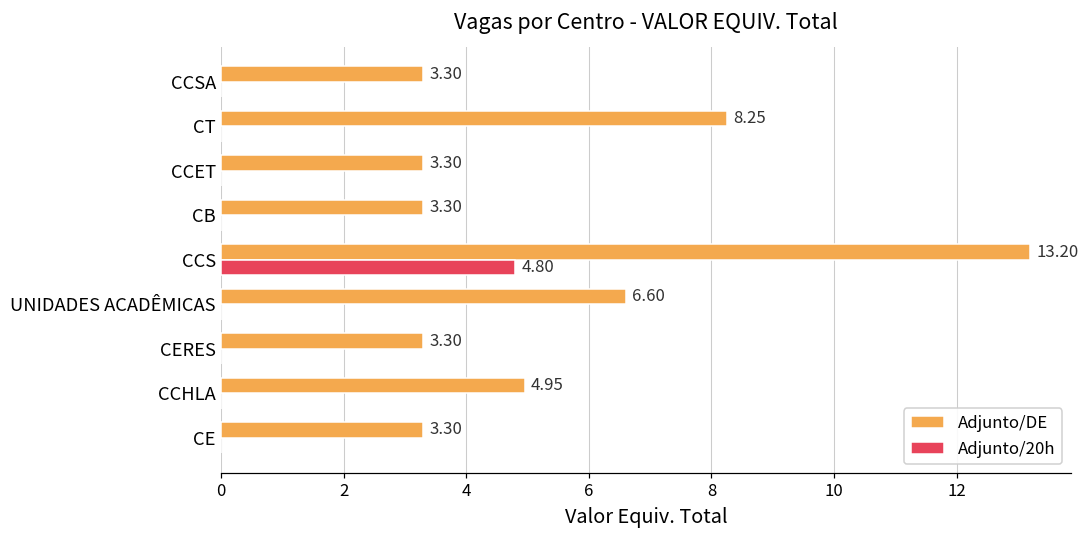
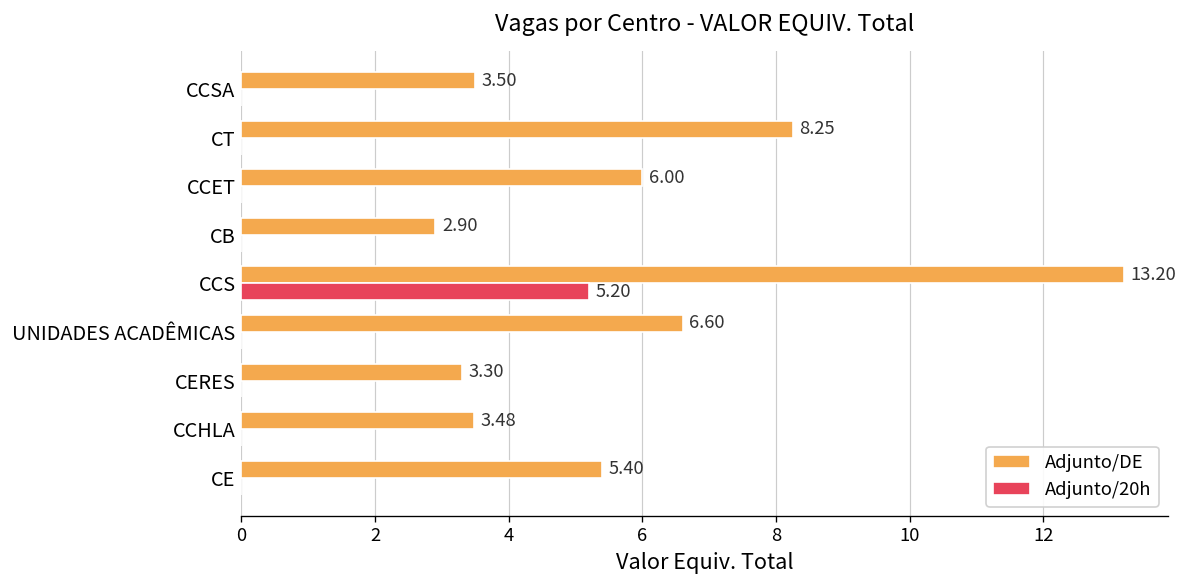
Adjunto/DE, CCSA: 3.30 -> 3.50
Adjunto/DE, CCET: 3.30 -> 6.00
Adjunto/DE, CB: 3.30 -> 2.90
Adjunto/20h, CCS: 4.80 -> 5.20
Adjunto/DE, CCHLA: 4.95 -> 3.48
Adjunto/DE, CE: 3.30 -> 5.40
